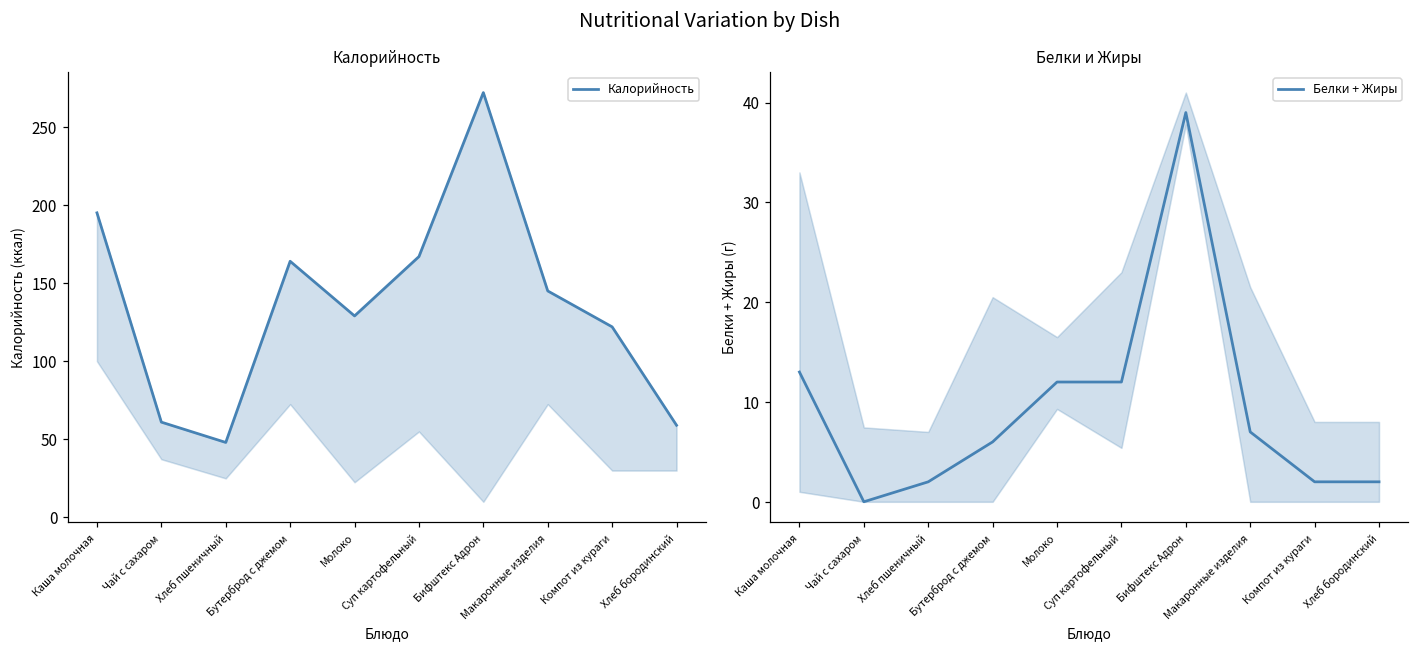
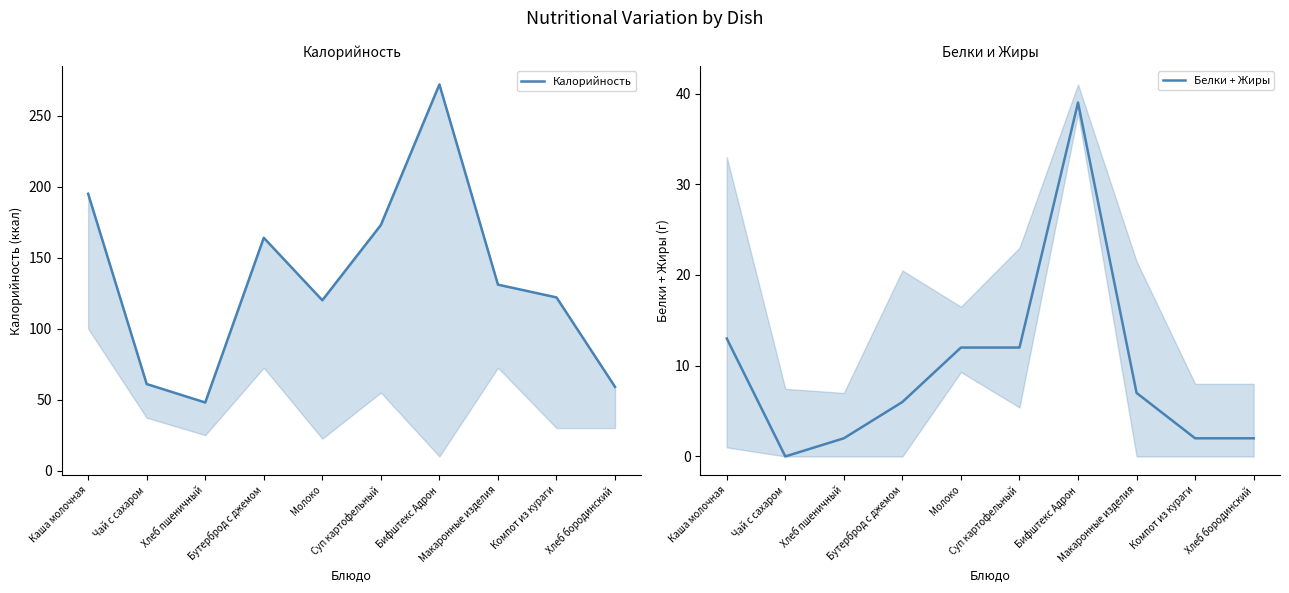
Калорийность, Молоко: 129 -> 120
Калорийность, Суп картофельный: 167 -> 173
Калорийность, Макаронные изделия: 145 -> 131
